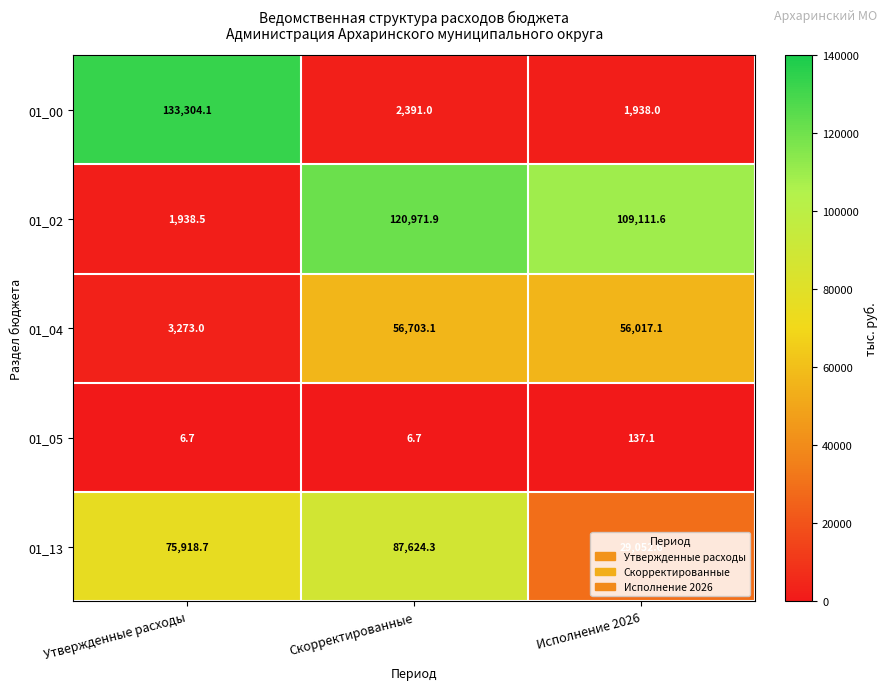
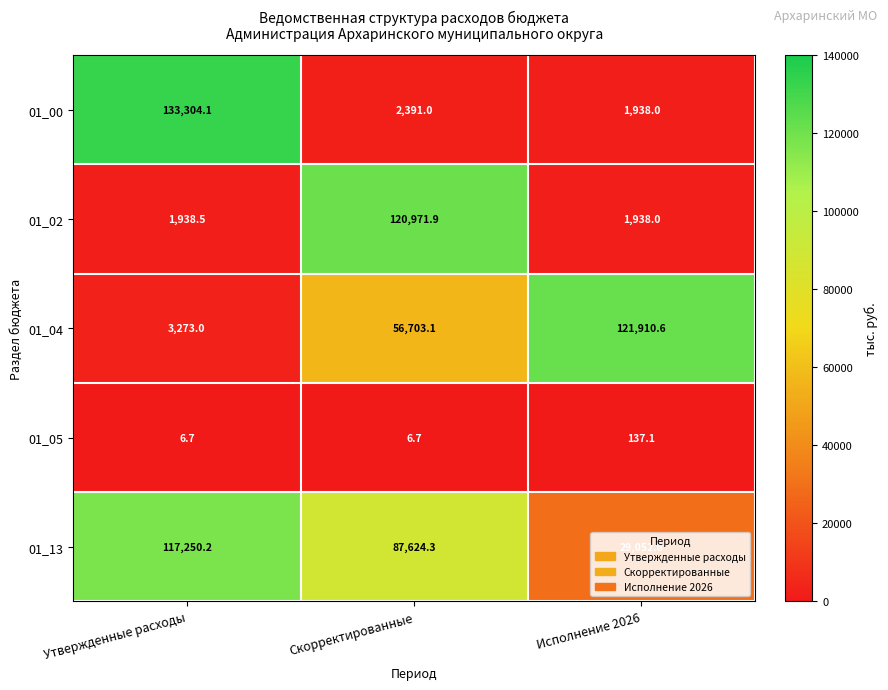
01_02, Исполнение 2026: 109,111.6 -> 1,938.0
01_04, Исполнение 2026: 56,017.1 -> 121,910.6
01_13, Утвержденные расходы: 75,918.7 -> 117,250.2
